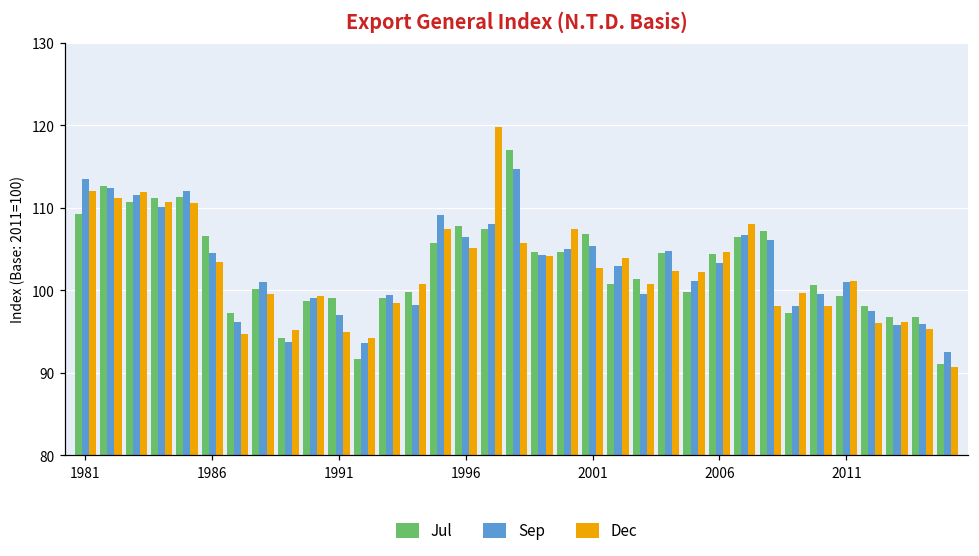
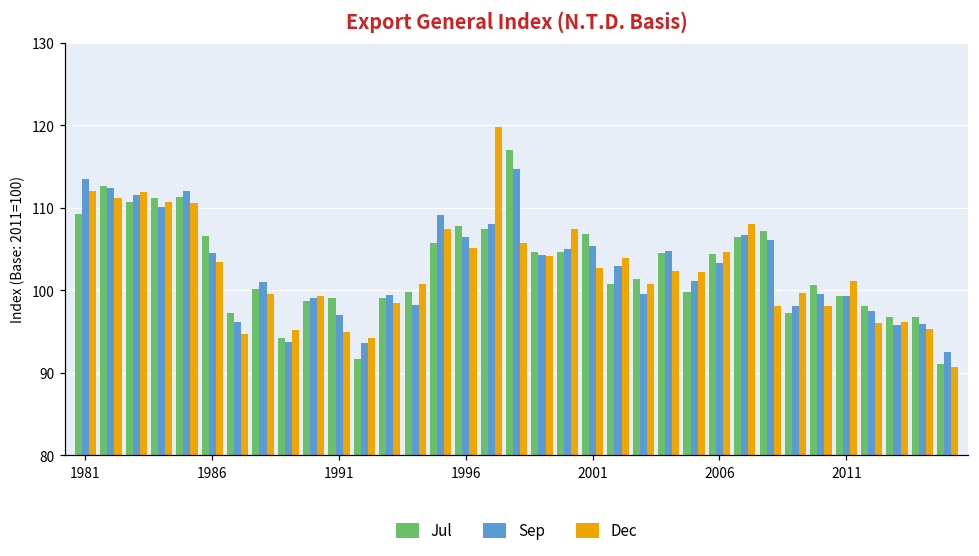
Sep, 2011: 101 -> 99
